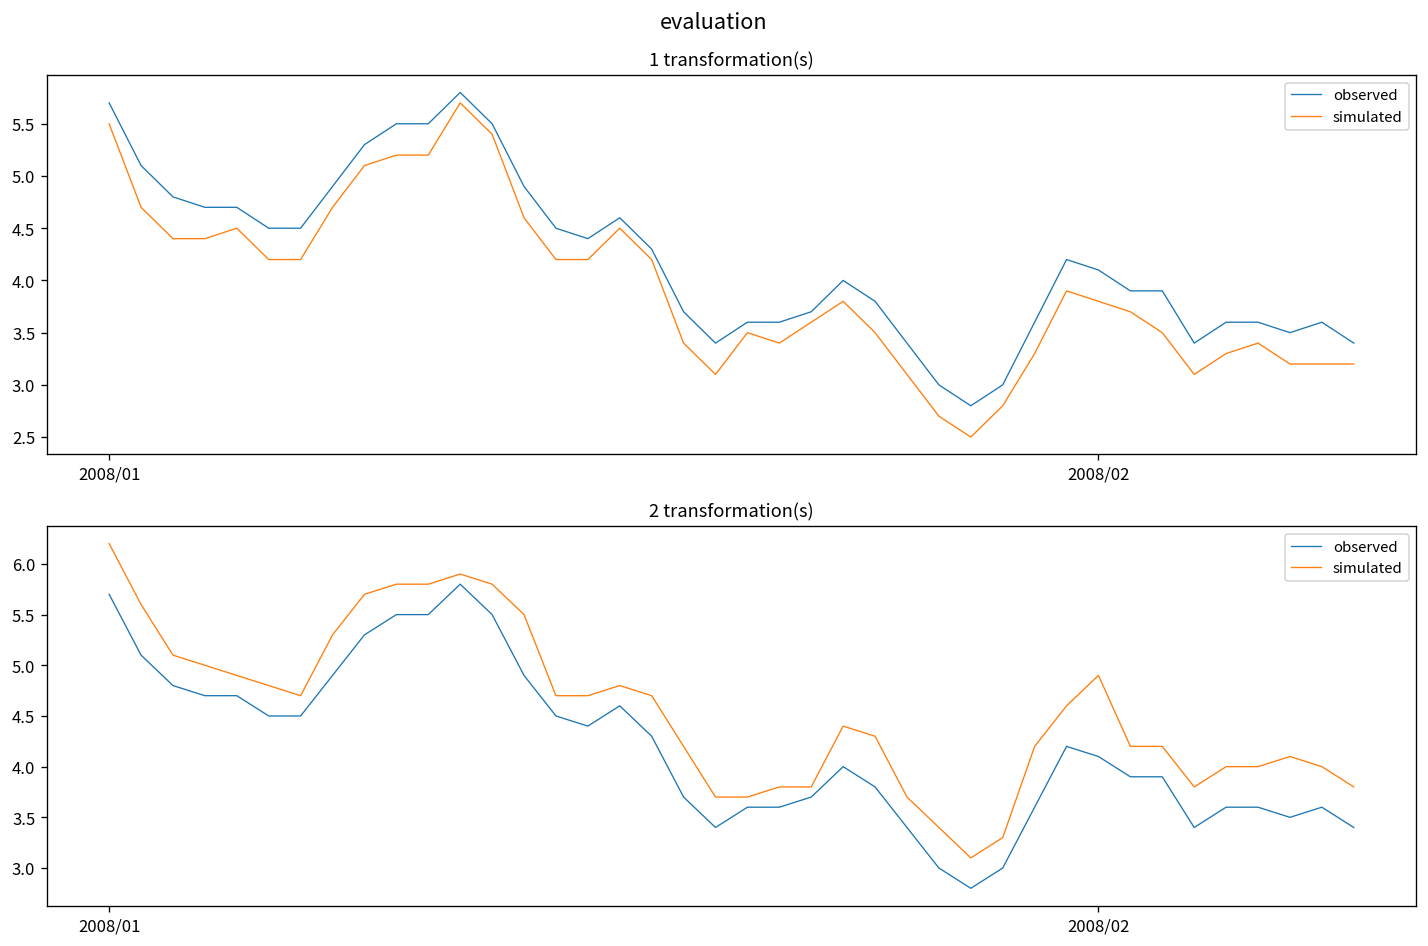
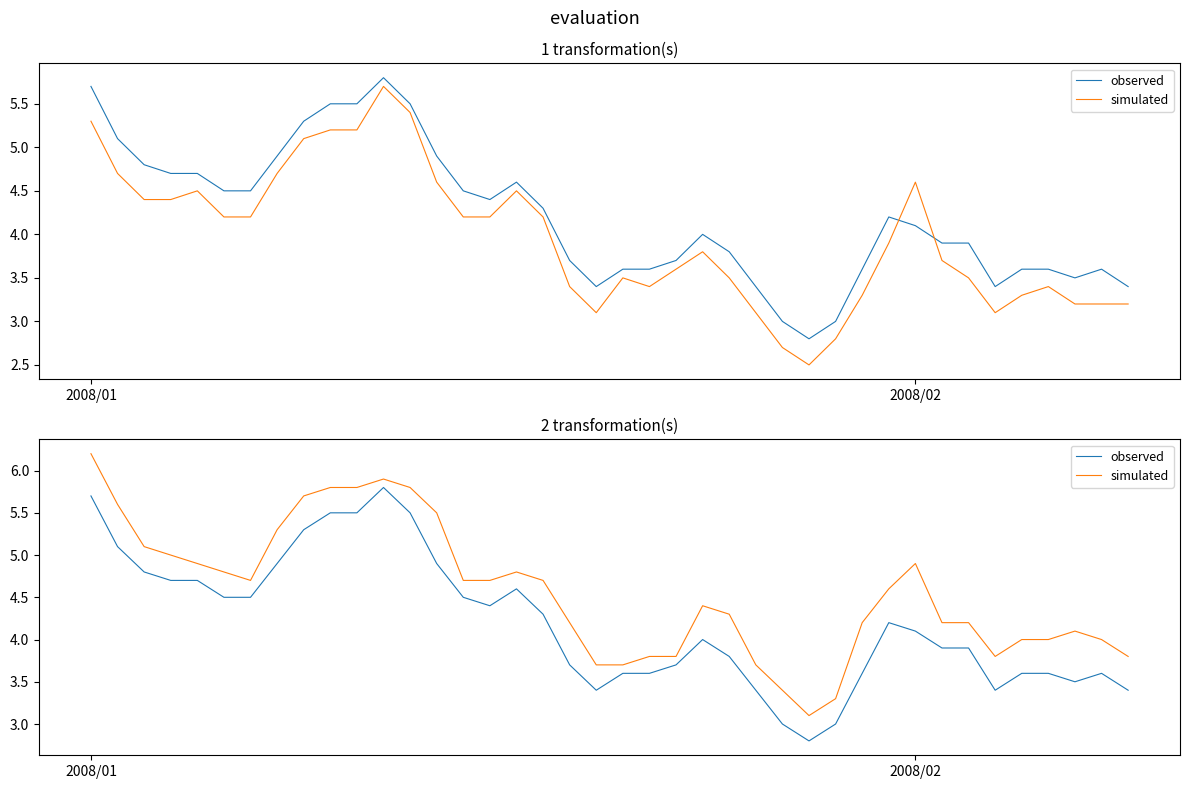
1 transformation(s), simulated, 2008/01: 5.5 -> 5.3
1 transformation(s), simulated, 2008/02: 3.8 -> 4.6
